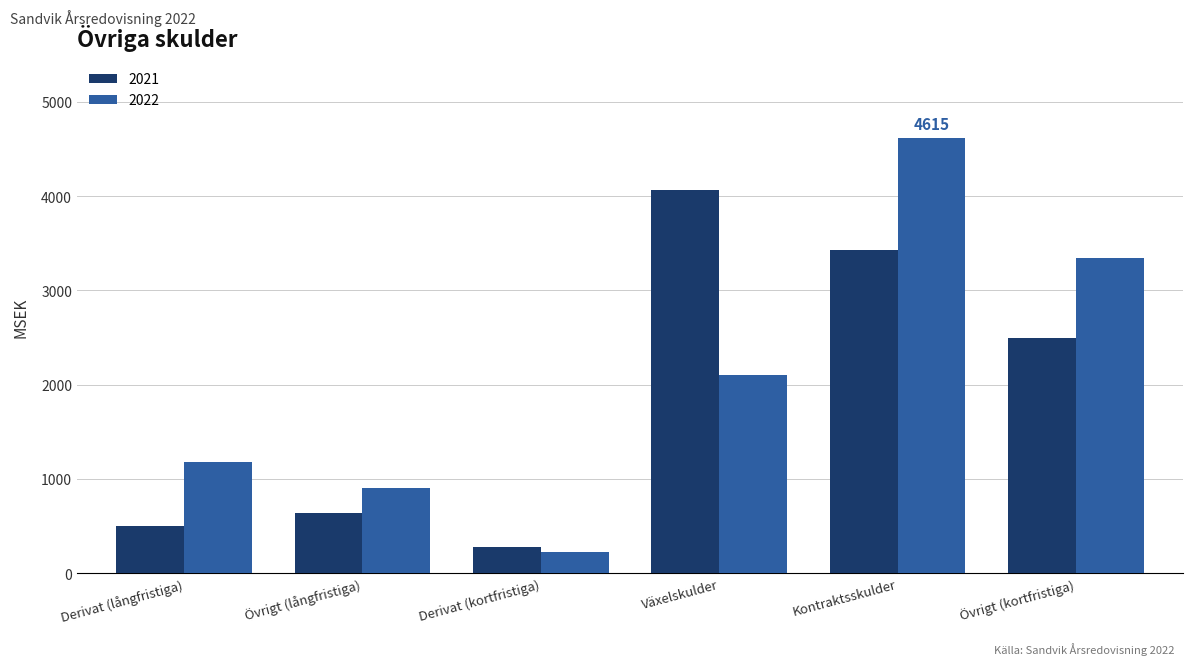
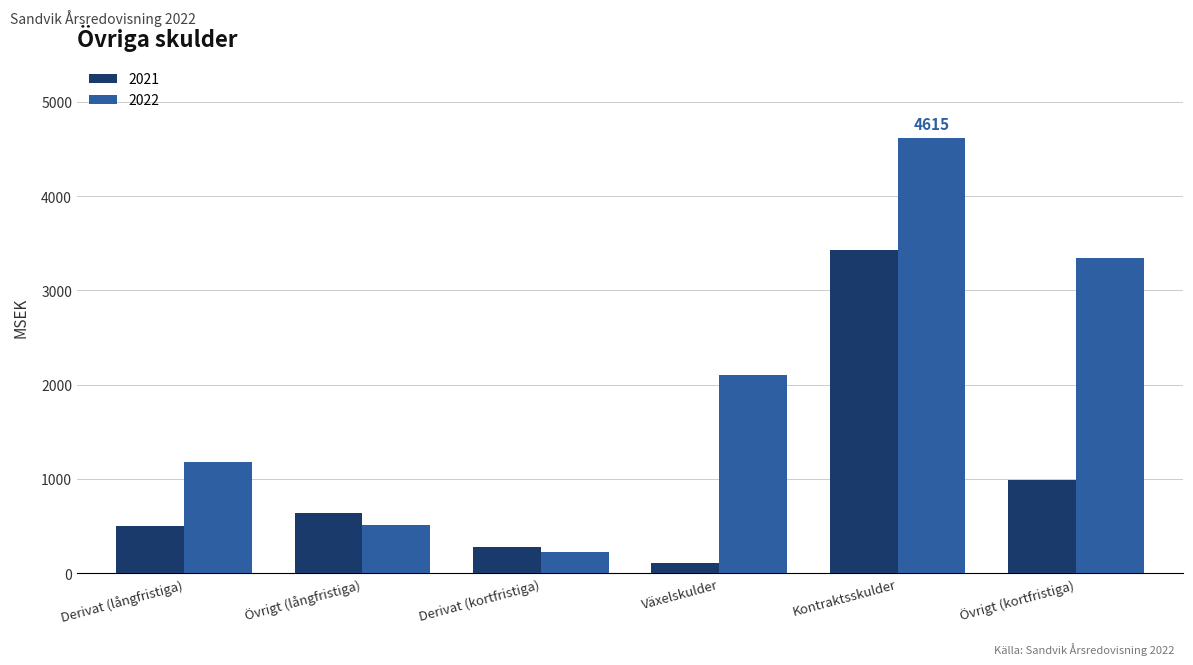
2022, Övrigt (långfristiga): 900 -> 500
2021, Växelskulder: 4100 -> 100
2021, Övrigt (kortfristiga): 2500 -> 1000
